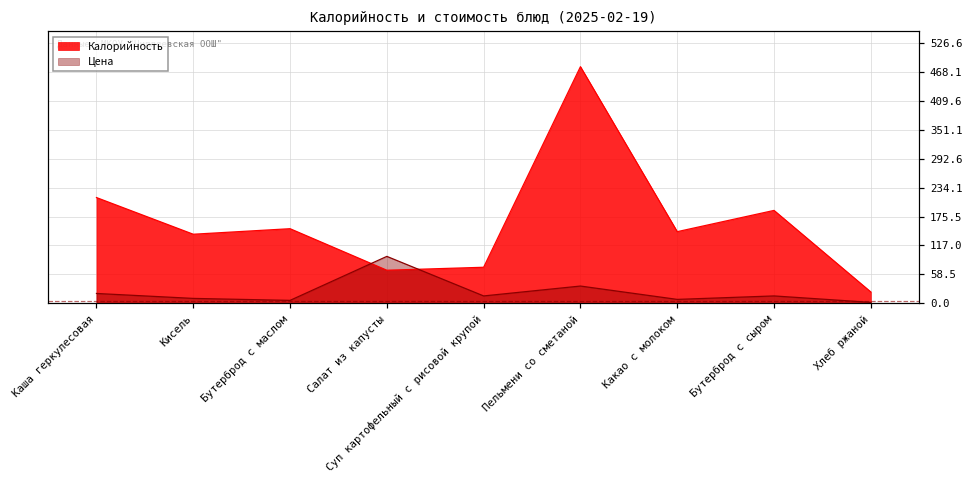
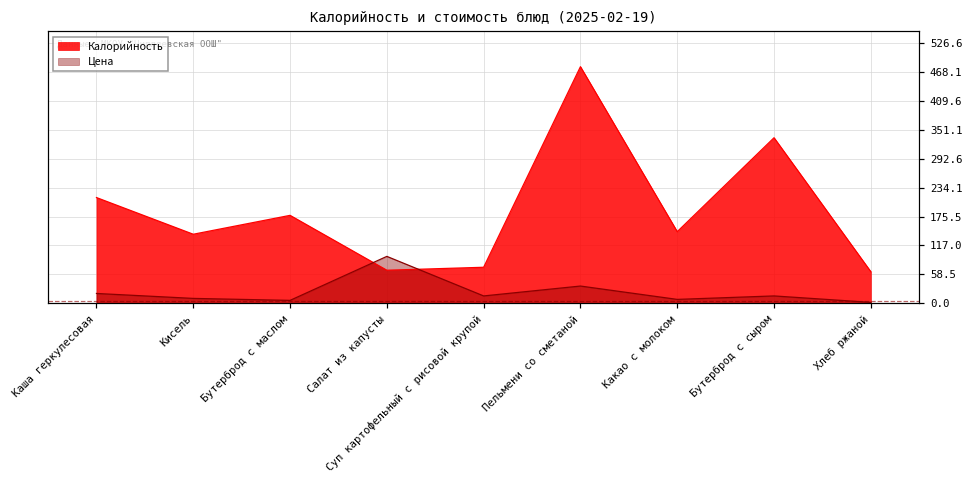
Калорийность, Бутерброд с маслом: 150 -> 180
Калорийность, Бутерброд с сыром: 190 -> 340
Калорийность, Хлеб ржаной: 20 -> 60
